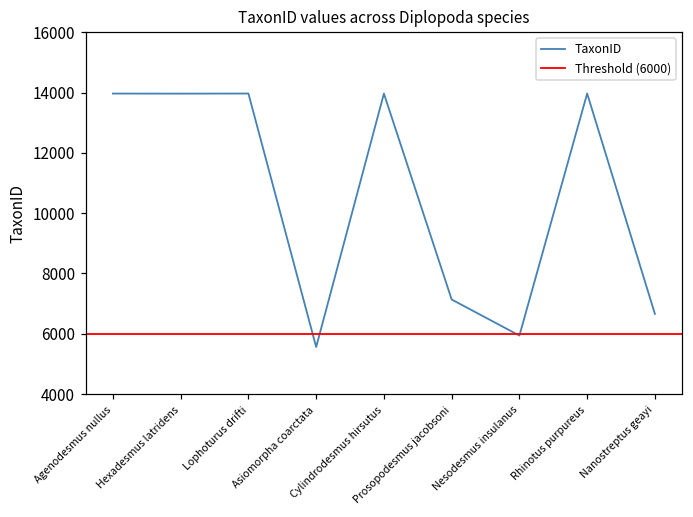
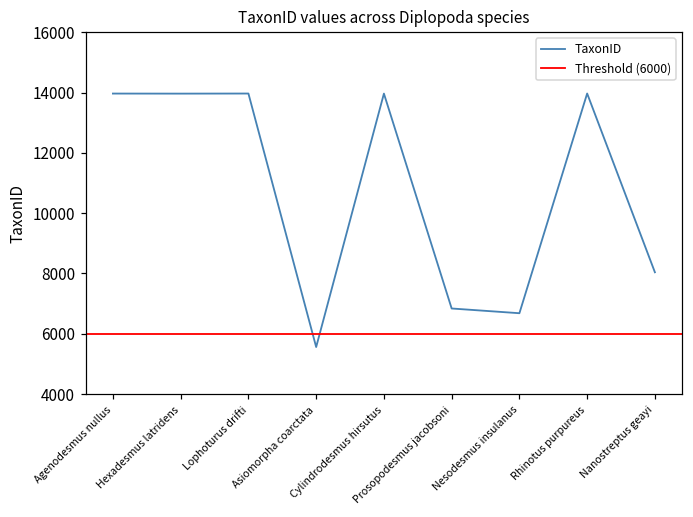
Prosopodesmus jacobsoni: 7100 -> 6800
Nesodesmus insulanus: 5900 -> 6700
Nanostreptus geayi: 6700 -> 8000
